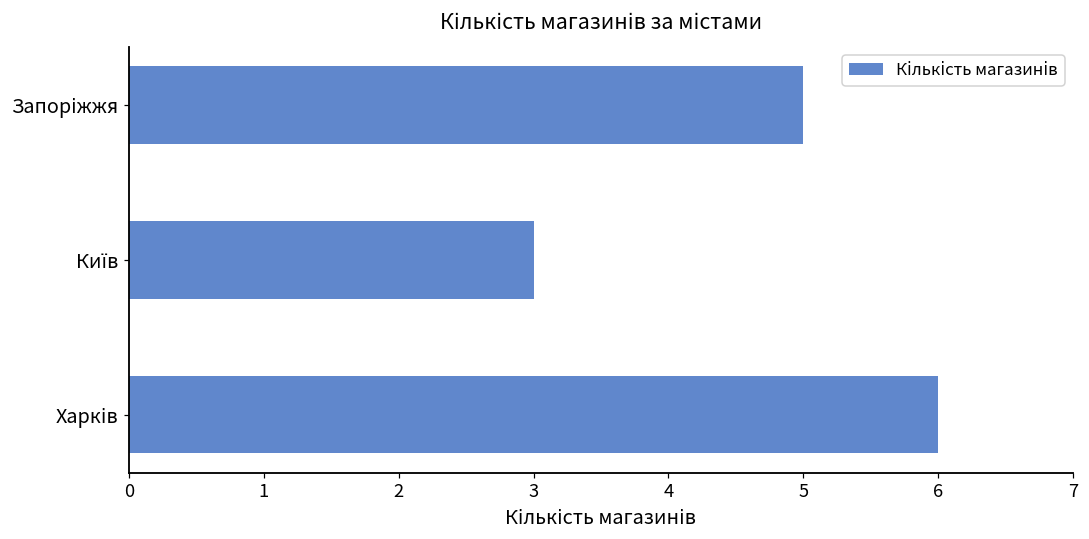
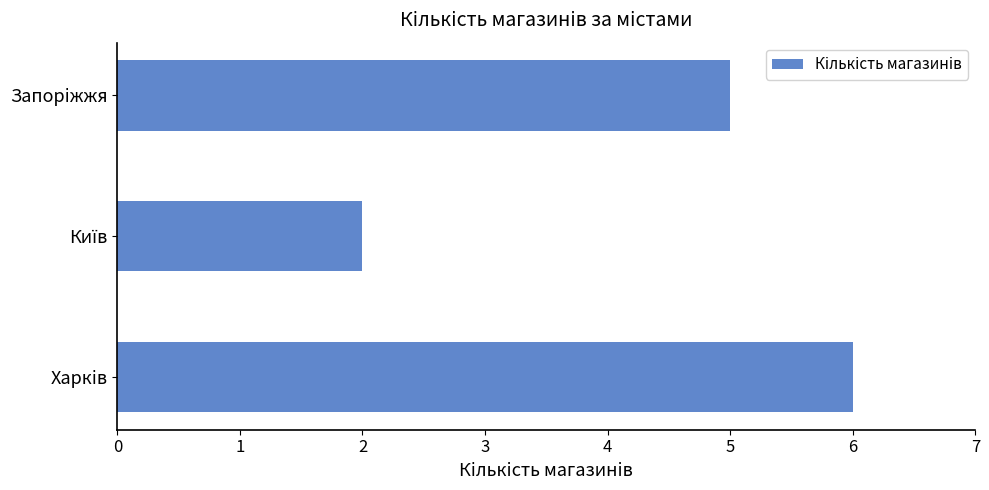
Київ: 3 -> 2
